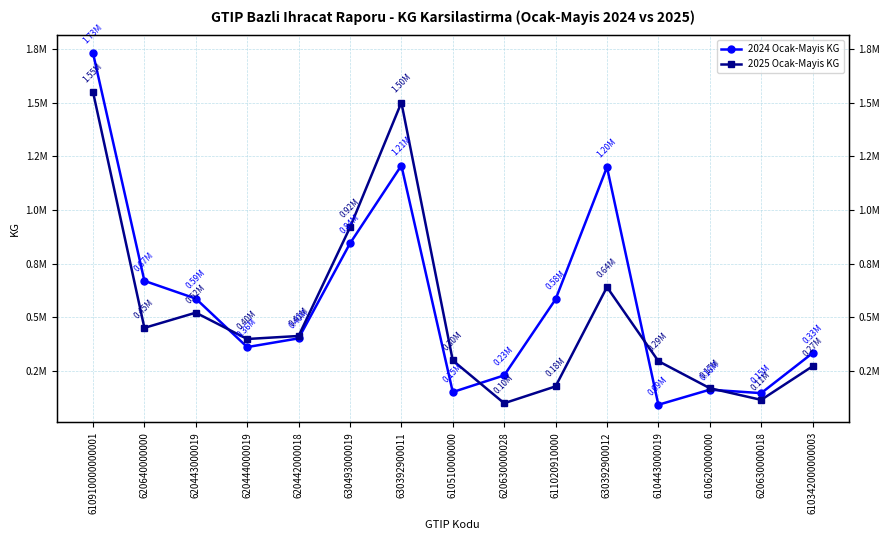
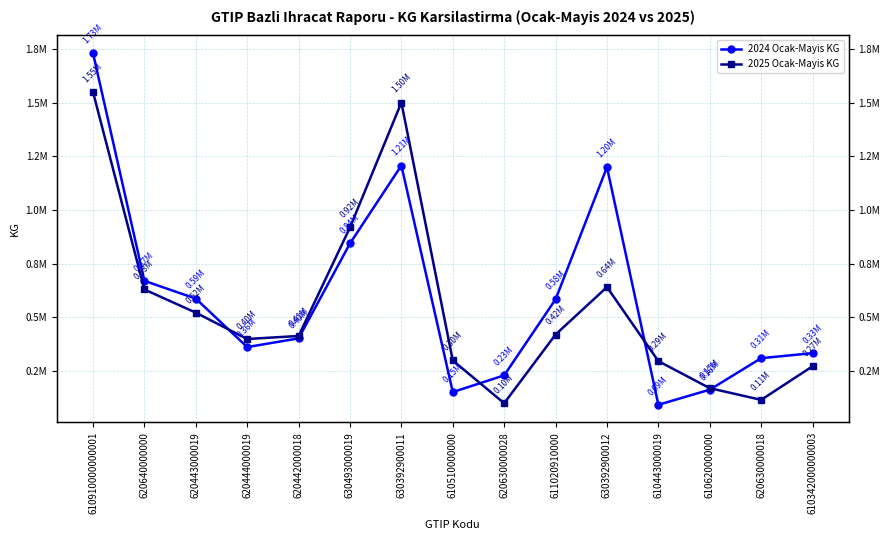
2025 Ocak-Mayis KG, 620640000000: 0.45M -> 0.63M
2025 Ocak-Mayis KG, 611020910000: 0.18M -> 0.42M
2024 Ocak-Mayis KG, 620630000018: 0.15M -> 0.31M
